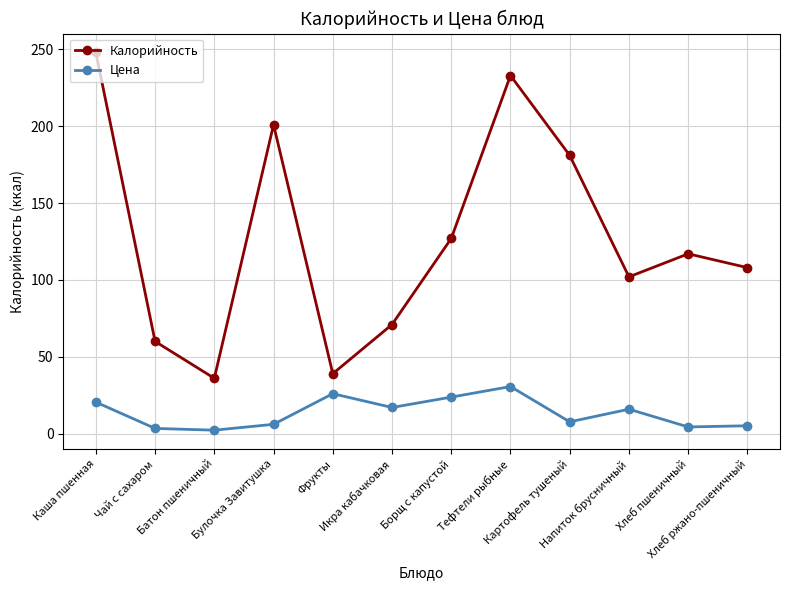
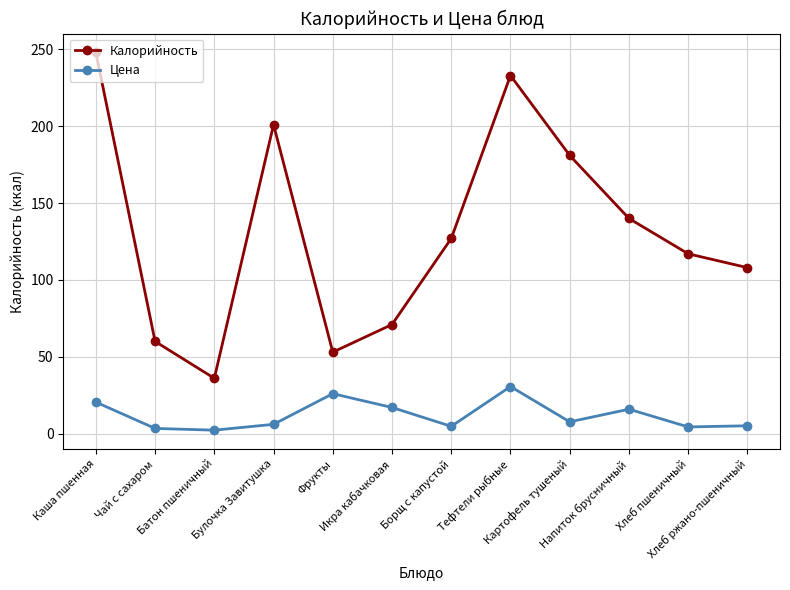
Калорийность, Фрукты: 39 -> 53
Цена, Борщ с капустой: 24 -> 5
Калорийность, Напиток брусничный: 102 -> 140
